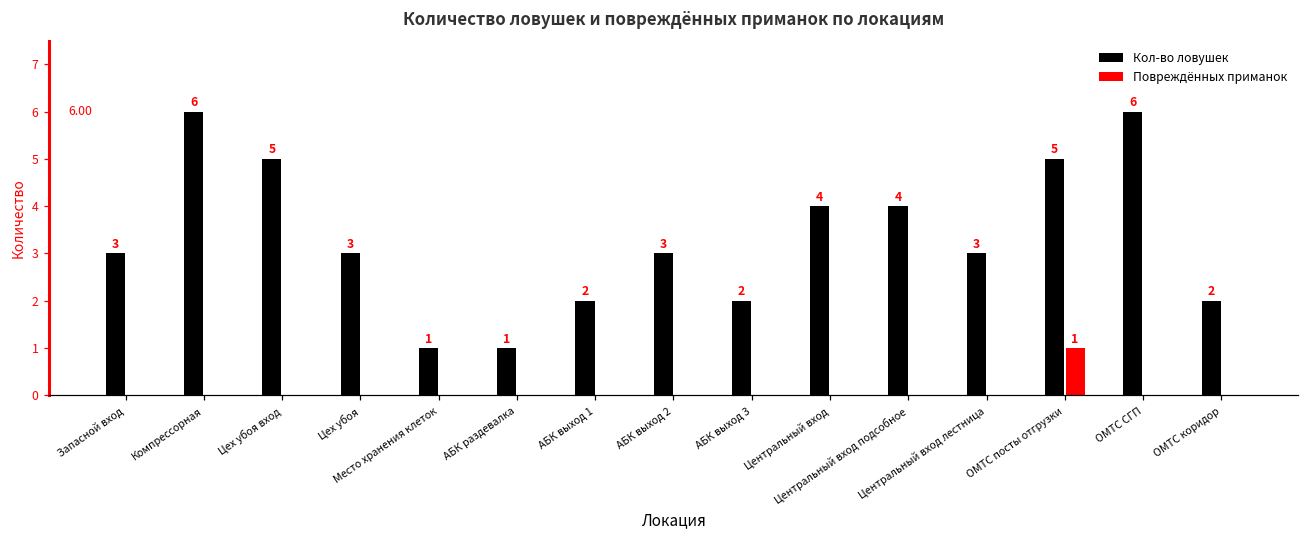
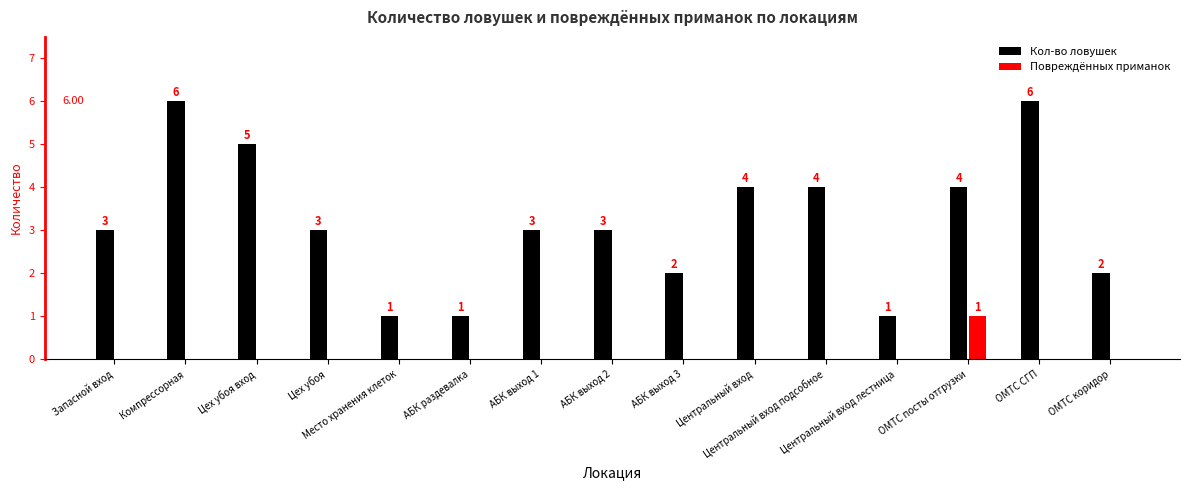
Кол-во ловушек, АБК выход 1: 2 -> 3
Кол-во ловушек, Центральный вход лестница: 3 -> 1
Кол-во ловушек, ОМТС посты отгрузки: 5 -> 4
